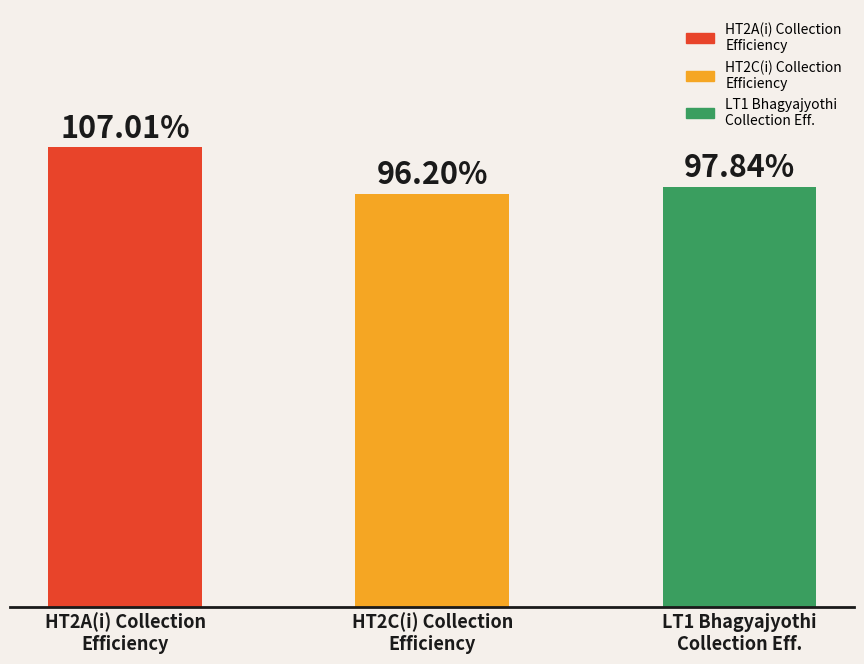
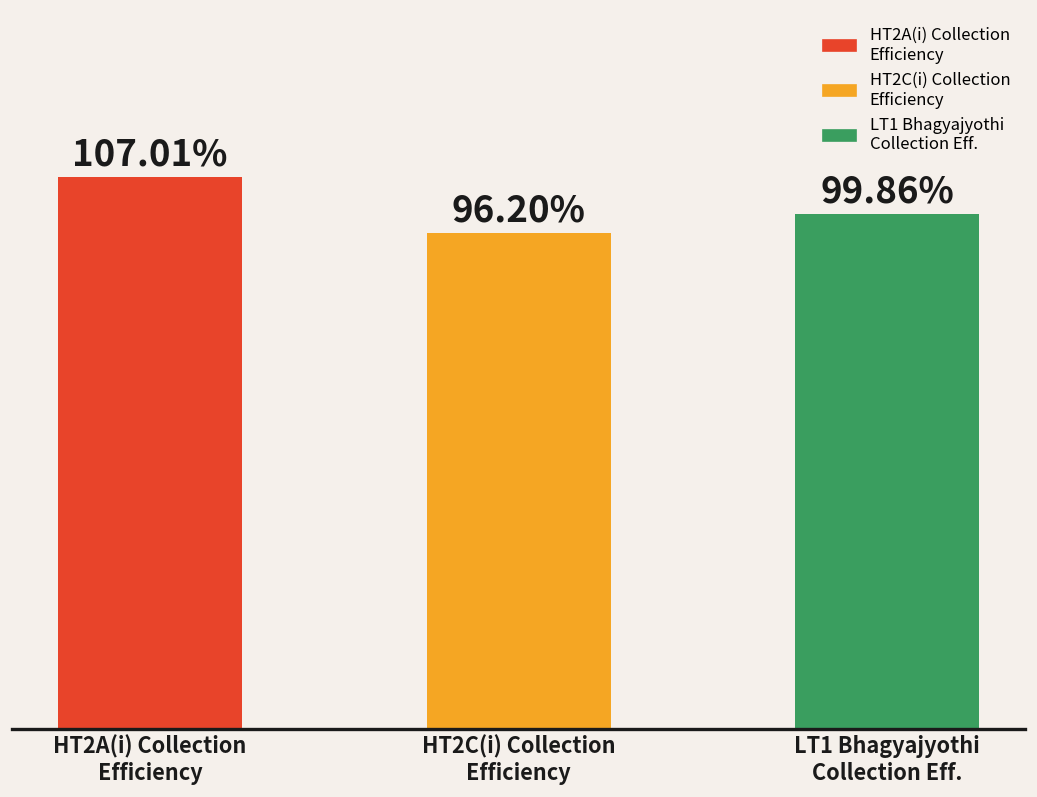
LT1 Bhagyajyothi Collection Eff.: 97.84% -> 99.86%
